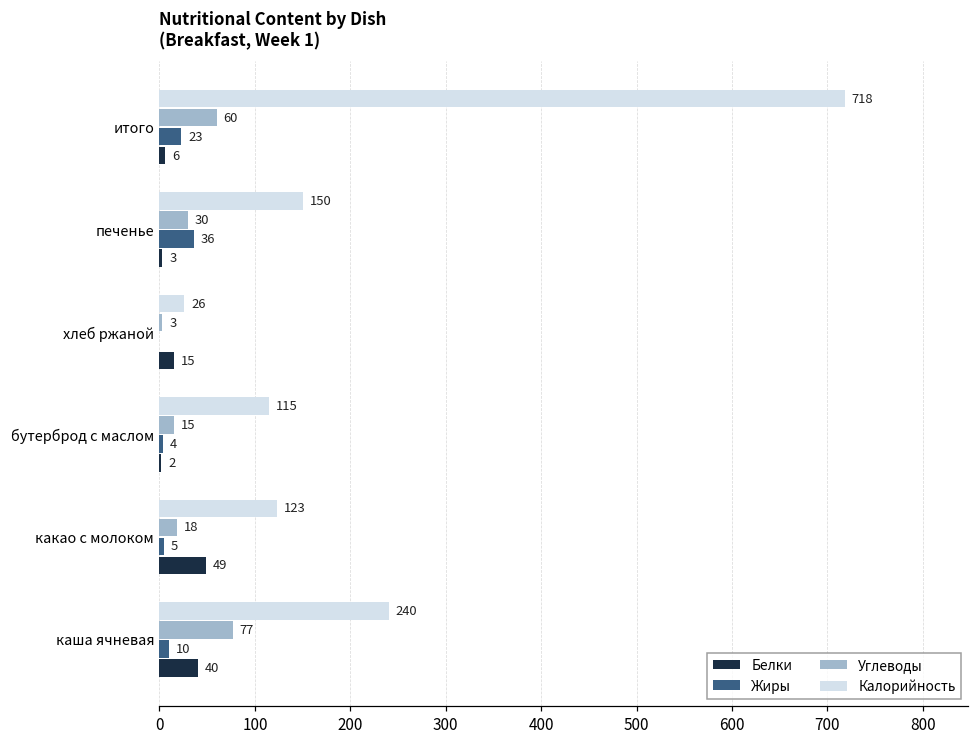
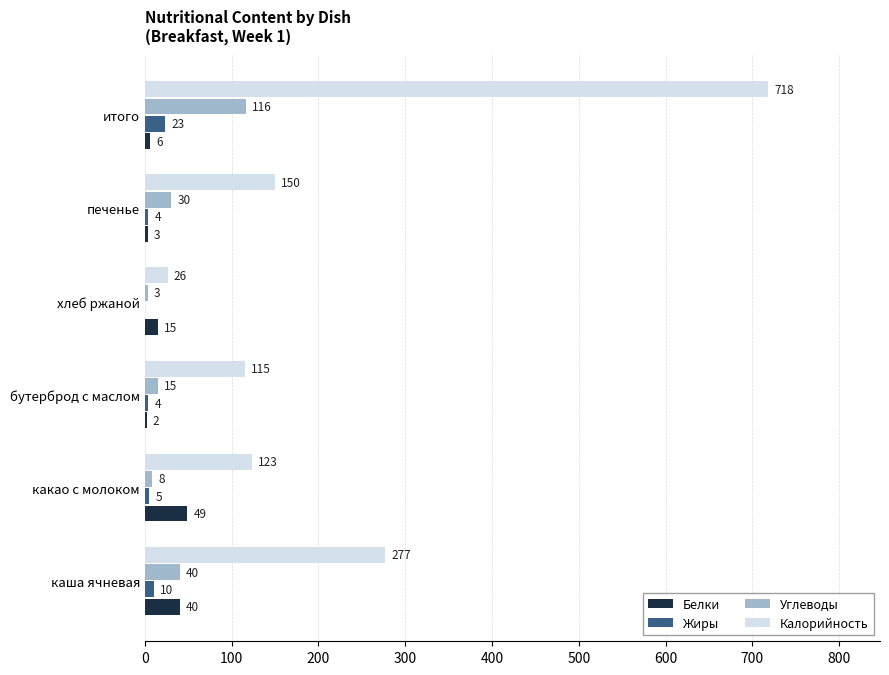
Углеводы, итого: 60 -> 116
Жиры, печенье: 36 -> 4
Углеводы, какао с молоком: 18 -> 8
Калорийность, каша ячневая: 240 -> 277
Углеводы, каша ячневая: 77 -> 40
